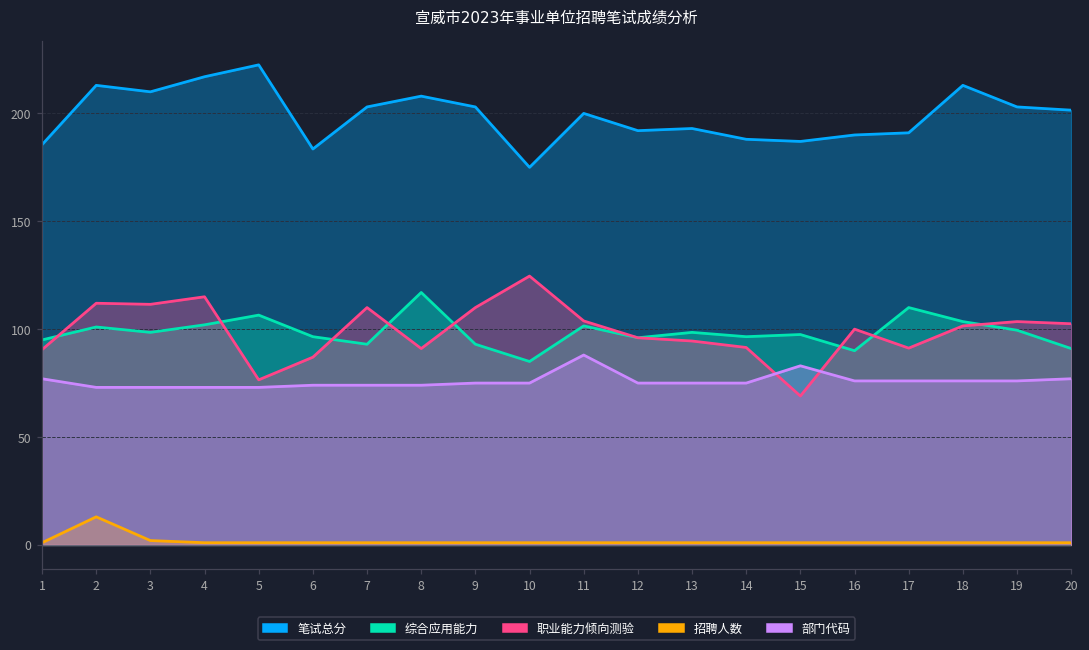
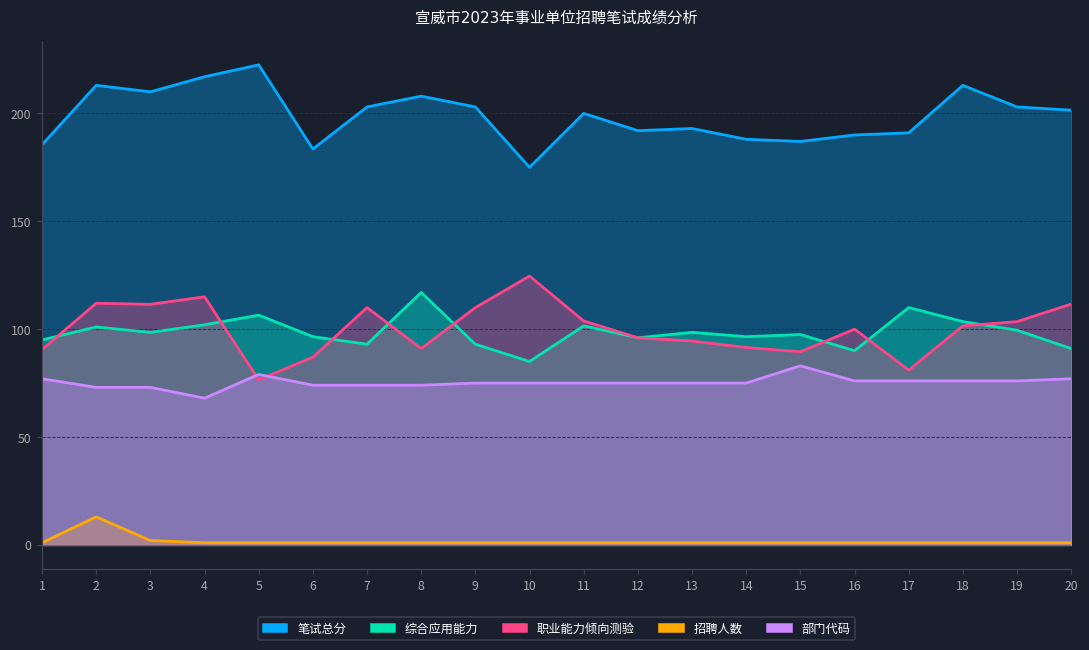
部门代码, 4: 73 -> 68
部门代码, 5: 73 -> 79
部门代码, 11: 88 -> 75
职业能力倾向测验, 15: 69 -> 90
职业能力倾向测验, 17: 91 -> 81
职业能力倾向测验, 20: 103 -> 112
